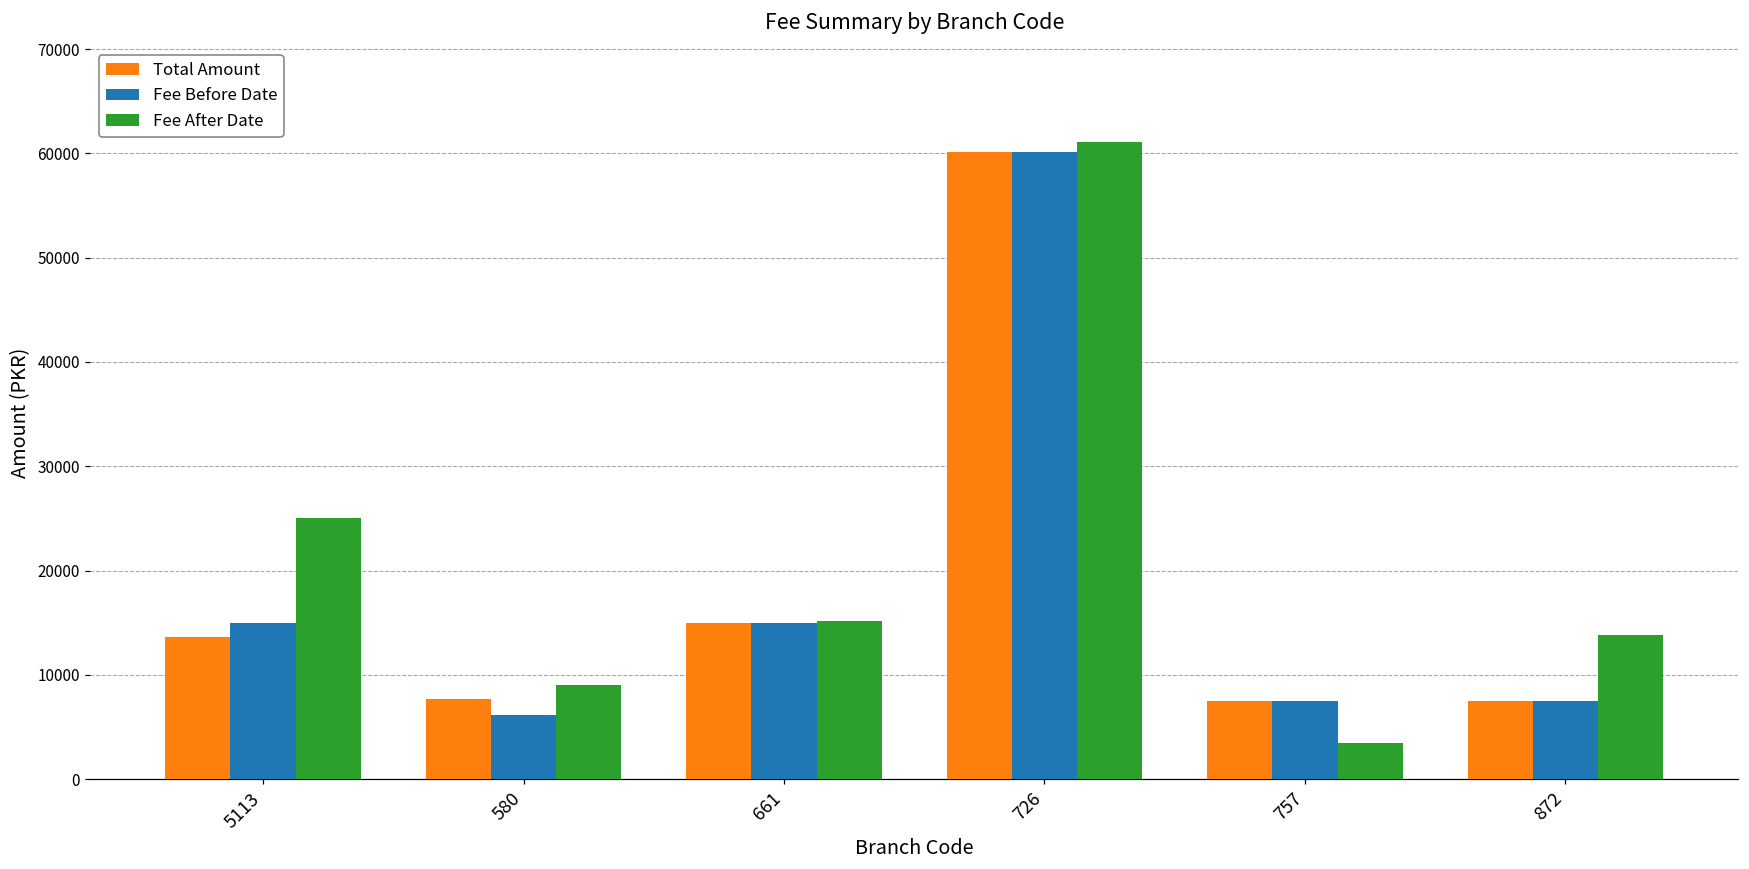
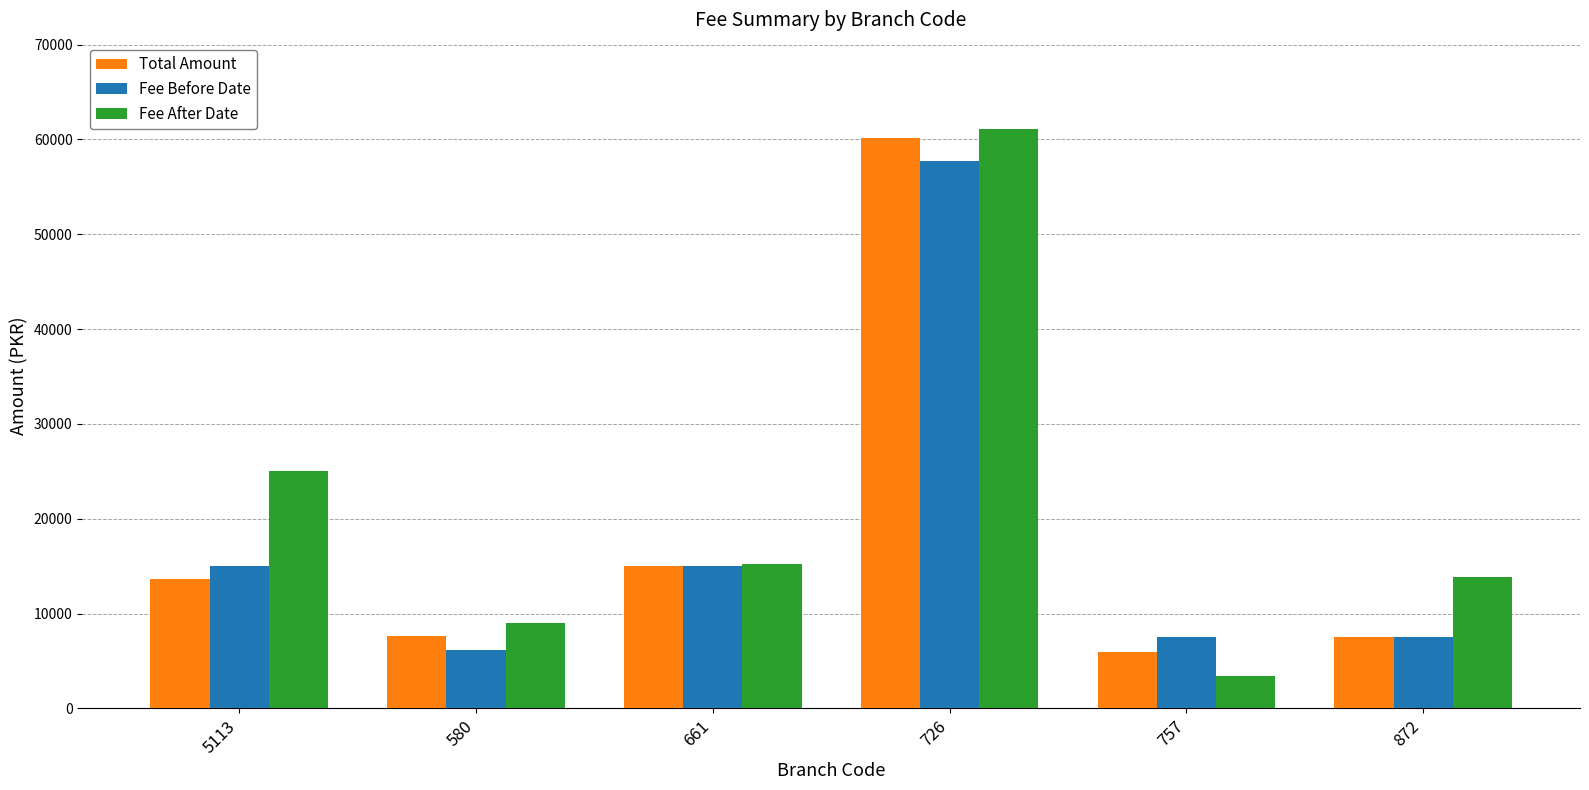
Fee Before Date, 726: 60000 -> 58000
Total Amount, 757: 8000 -> 6000
